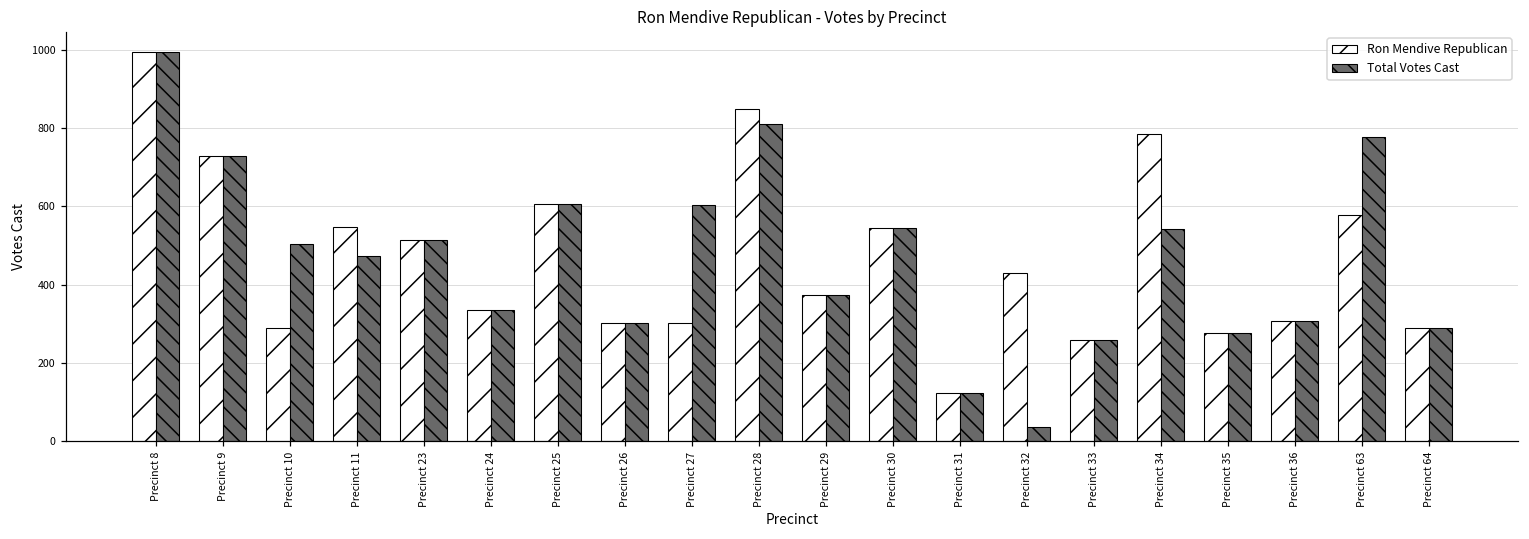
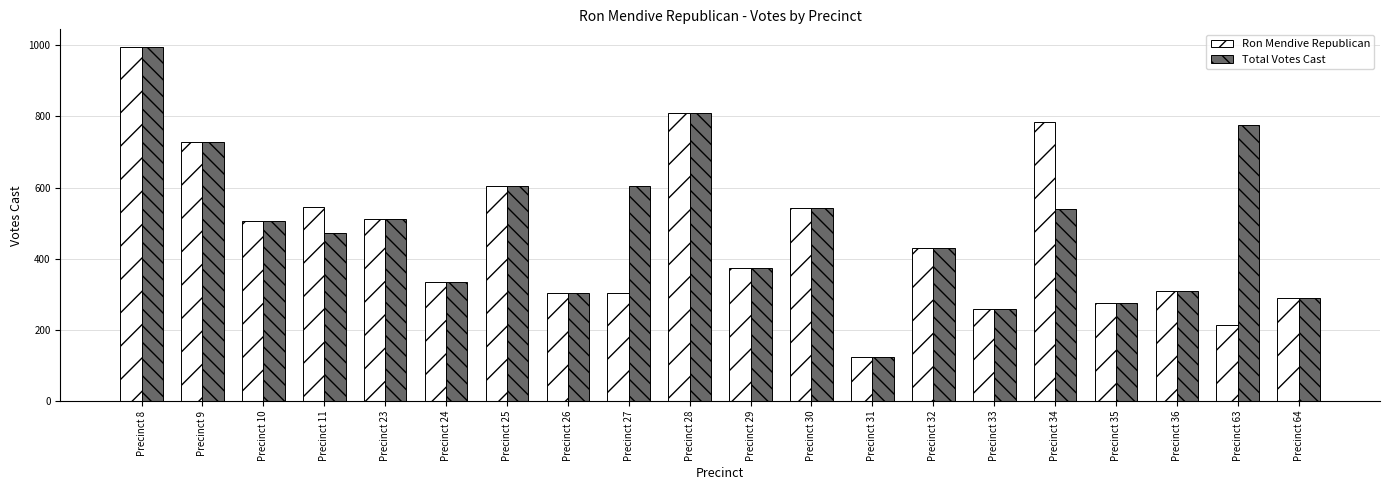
Ron Mendive Republican, Precinct 10: 290 -> 510
Ron Mendive Republican, Precinct 28: 850 -> 810
Total Votes Cast, Precinct 32: 40 -> 430
Ron Mendive Republican, Precinct 63: 580 -> 210
